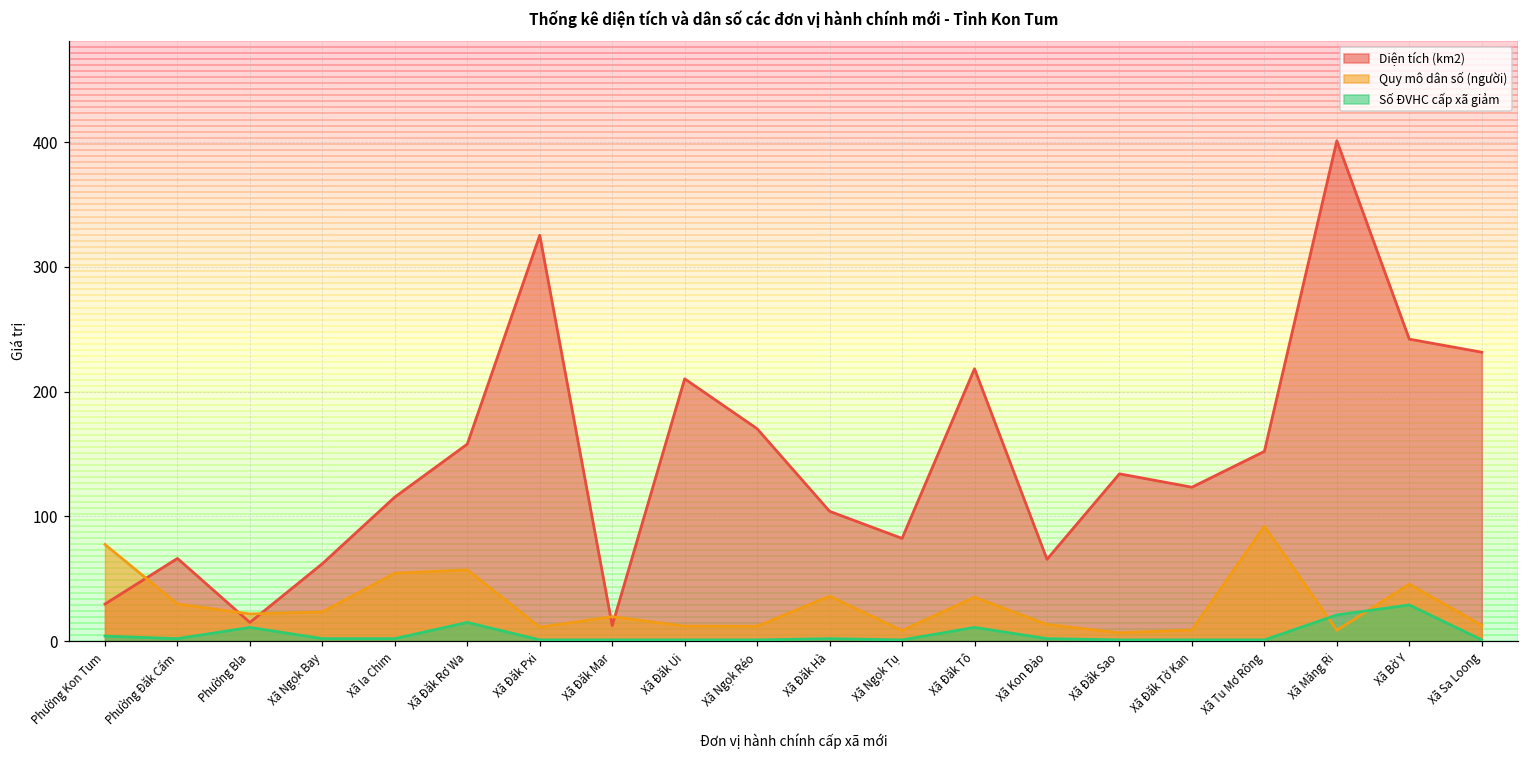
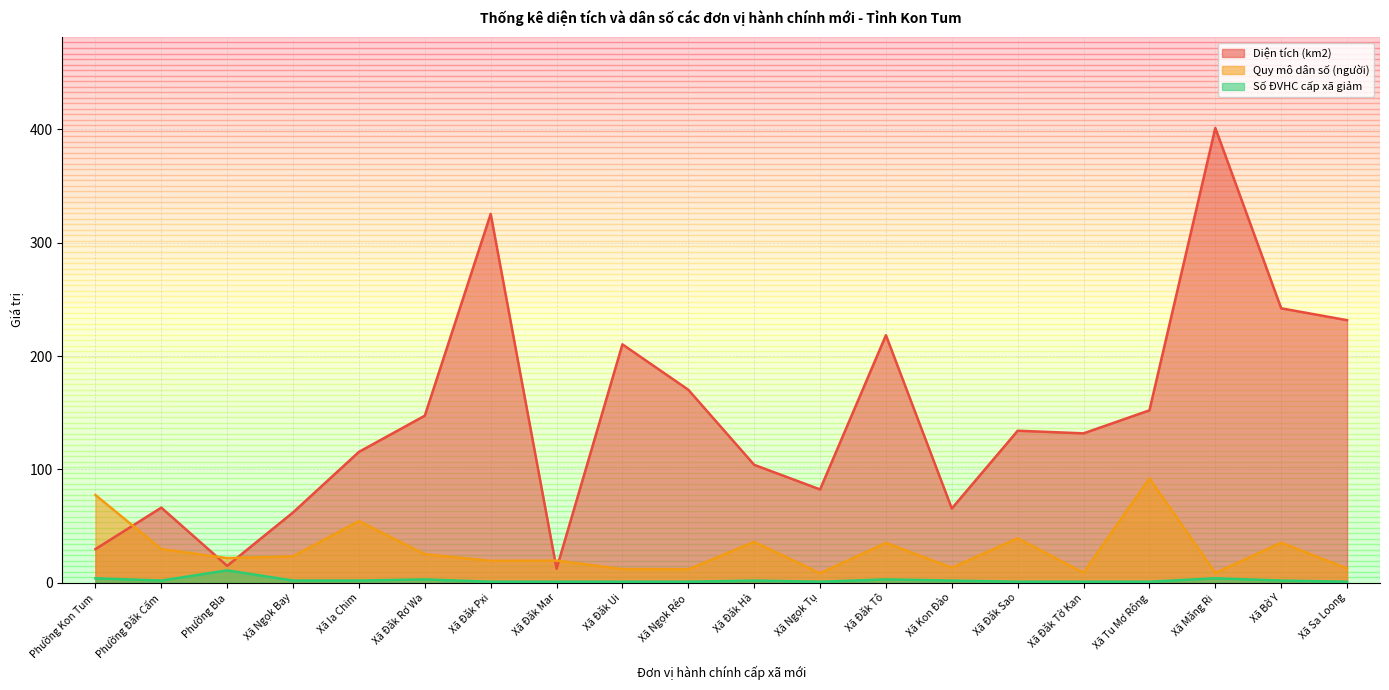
Diện tích (km2), Xã Đăk Rơ Wa: 158 -> 147
Quy mô dân số (người), Xã Đăk Rơ Wa: 57 -> 25
Số ĐVHC cấp xã giảm, Xã Đăk Rơ Wa: 15 -> 3
Quy mô dân số (người), Xã Đăk Pxi: 11 -> 19
Số ĐVHC cấp xã giảm, Xã Đăk Tô: 11 -> 3
Quy mô dân số (người), Xã Đăk Sao: 7 -> 39
Diện tích (km2), Xã Đăk Tờ Kan: 123 -> 132
Số ĐVHC cấp xã giảm, Xã Măng Ri: 21 -> 4
Quy mô dân số (người), Xã Bờ Y: 46 -> 35
Số ĐVHC cấp xã giảm, Xã Bờ Y: 29 -> 2
